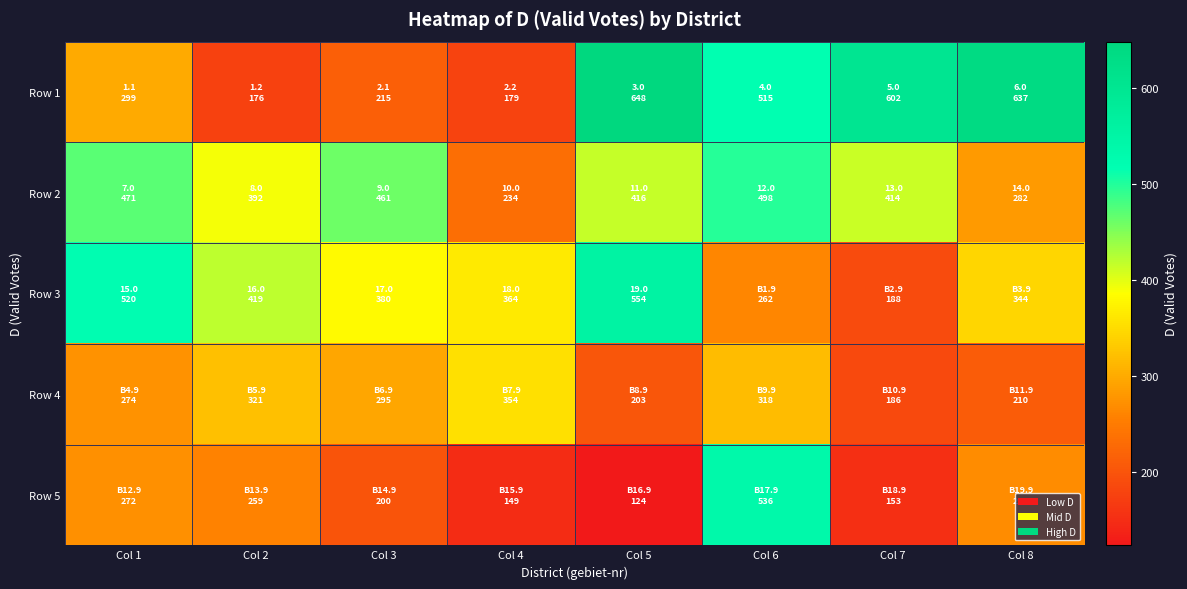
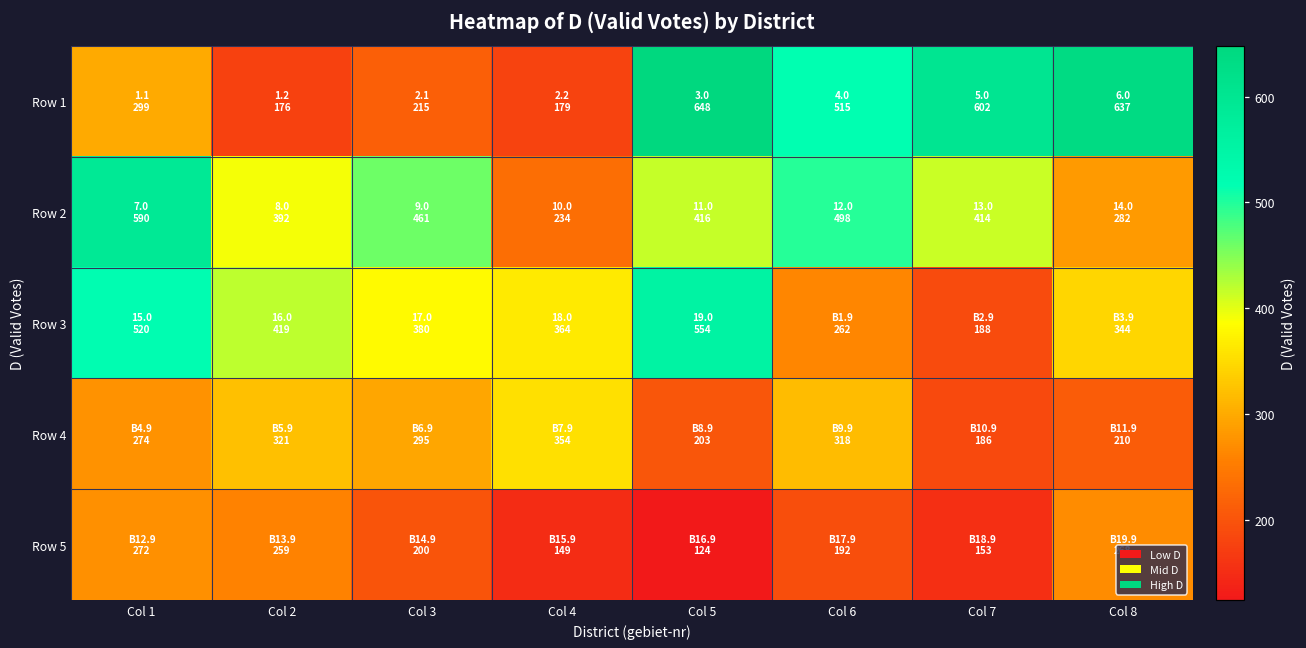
Row 2, Col 1: 471 -> 590
Row 5, Col 6: 536 -> 192
